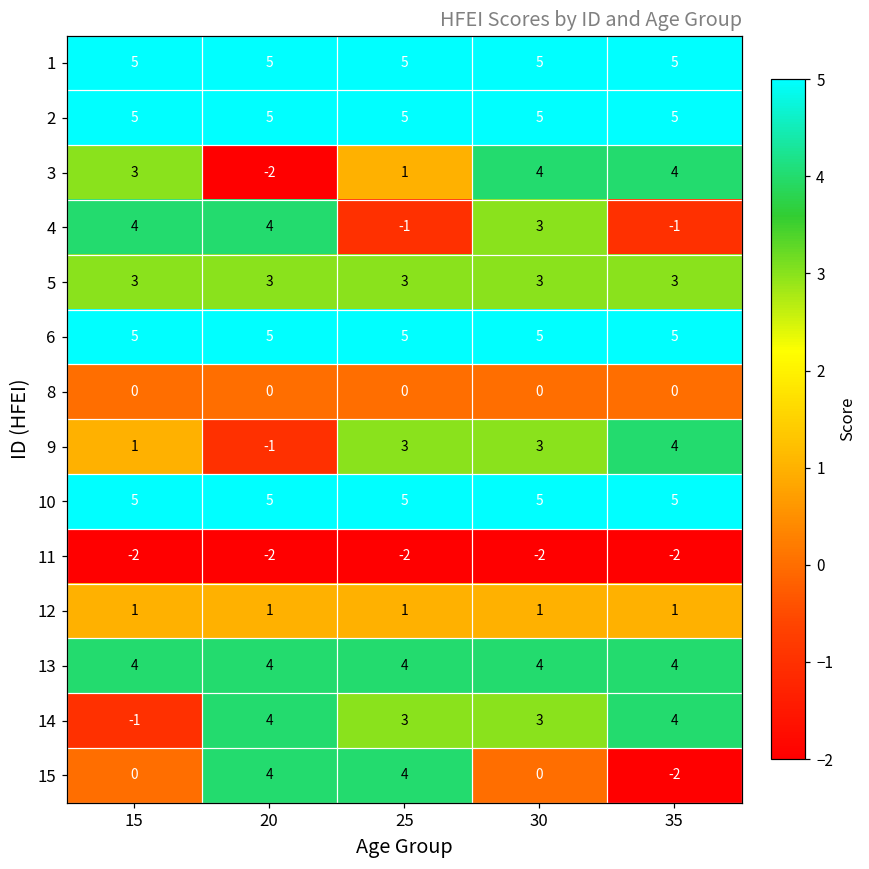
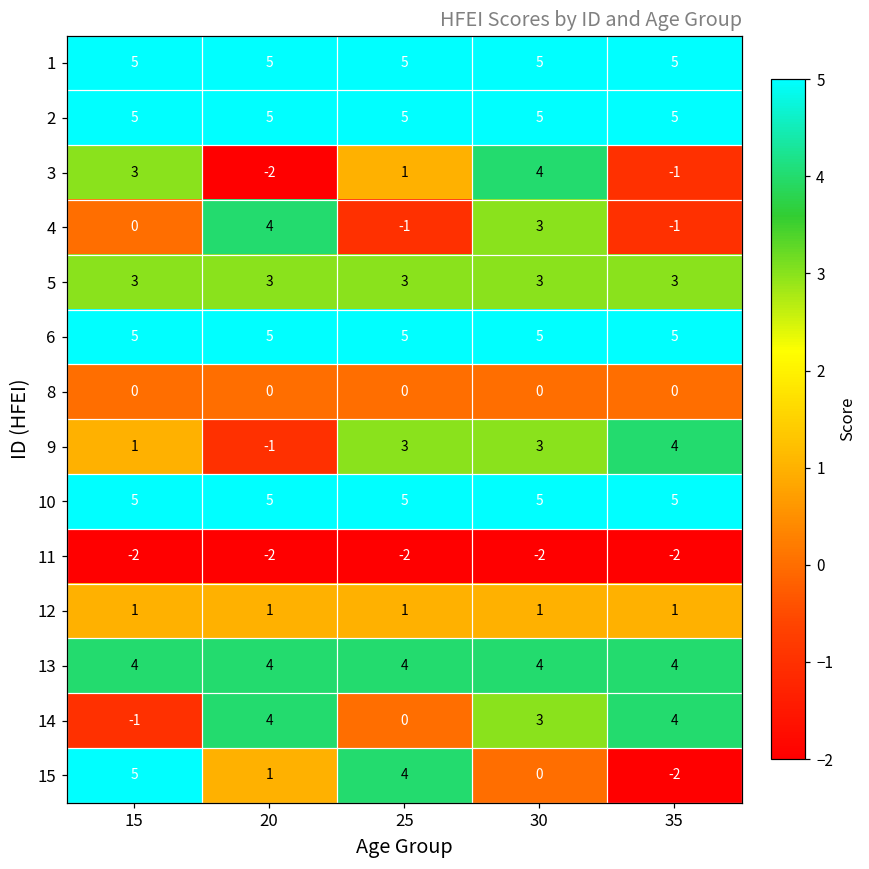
3, 35: 4 -> -1
4, 15: 4 -> 0
14, 25: 3 -> 0
15, 15: 0 -> 5
15, 20: 4 -> 1
